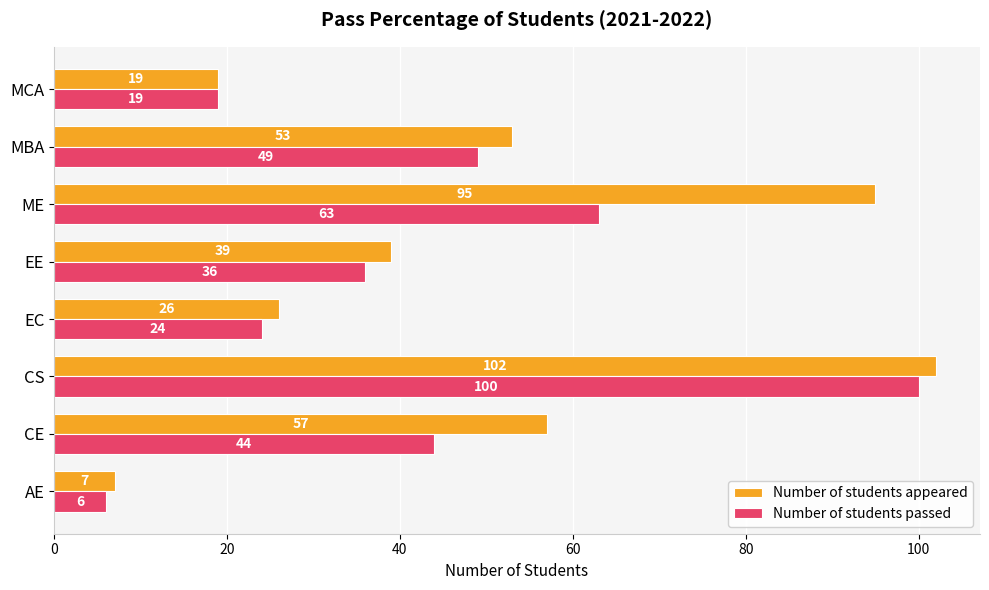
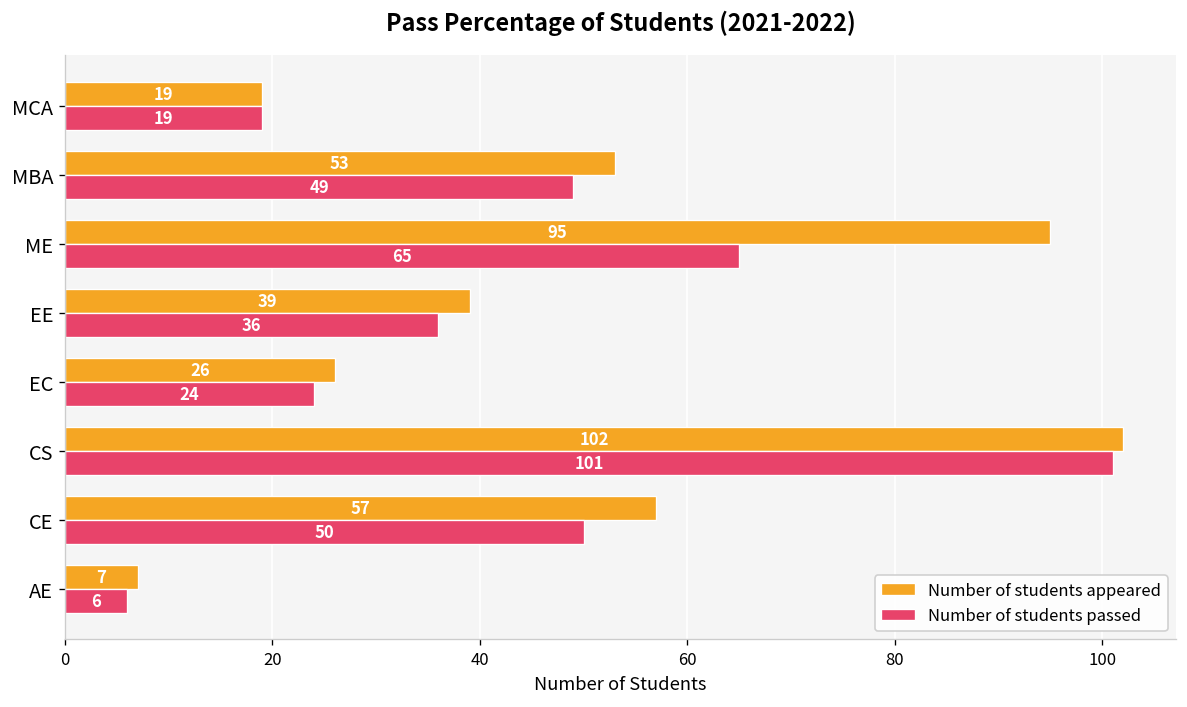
Number of students passed, ME: 63 -> 65
Number of students passed, CS: 100 -> 101
Number of students passed, CE: 44 -> 50
